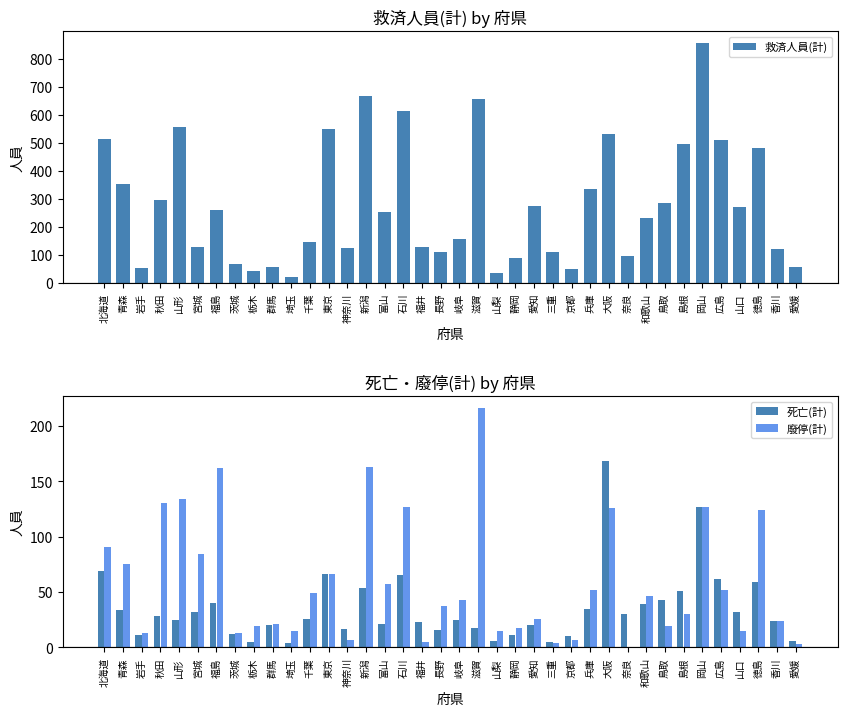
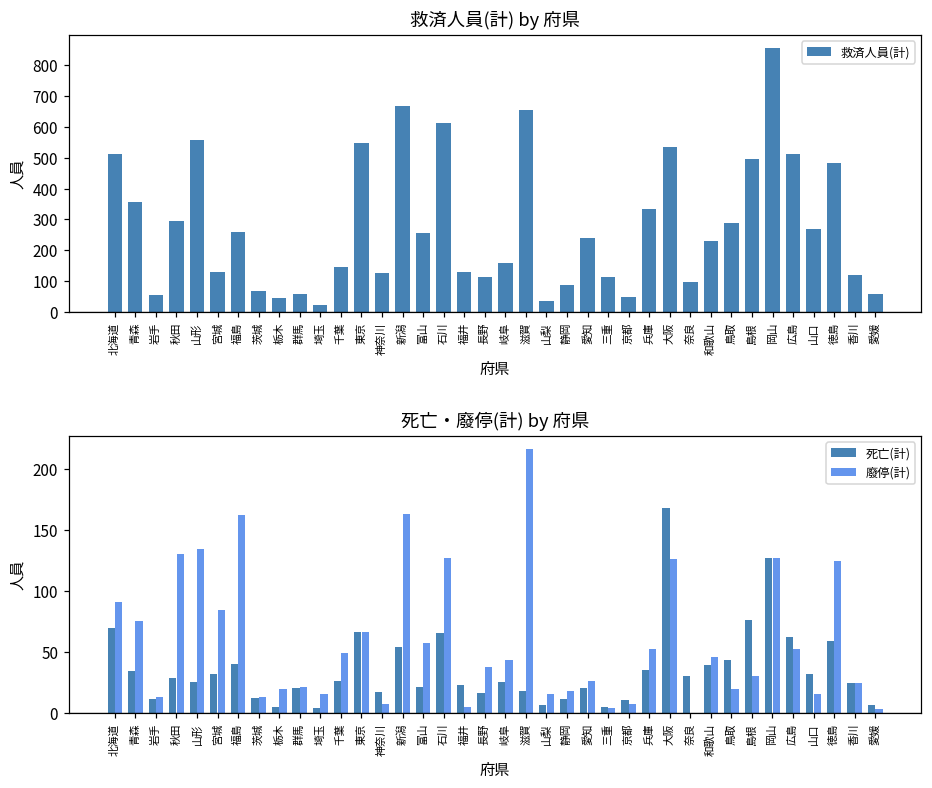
救済人員(計) by 府県, 愛知: 280 -> 240
死亡・廢停(計) by 府県, 死亡(計), 島根: 51 -> 76
